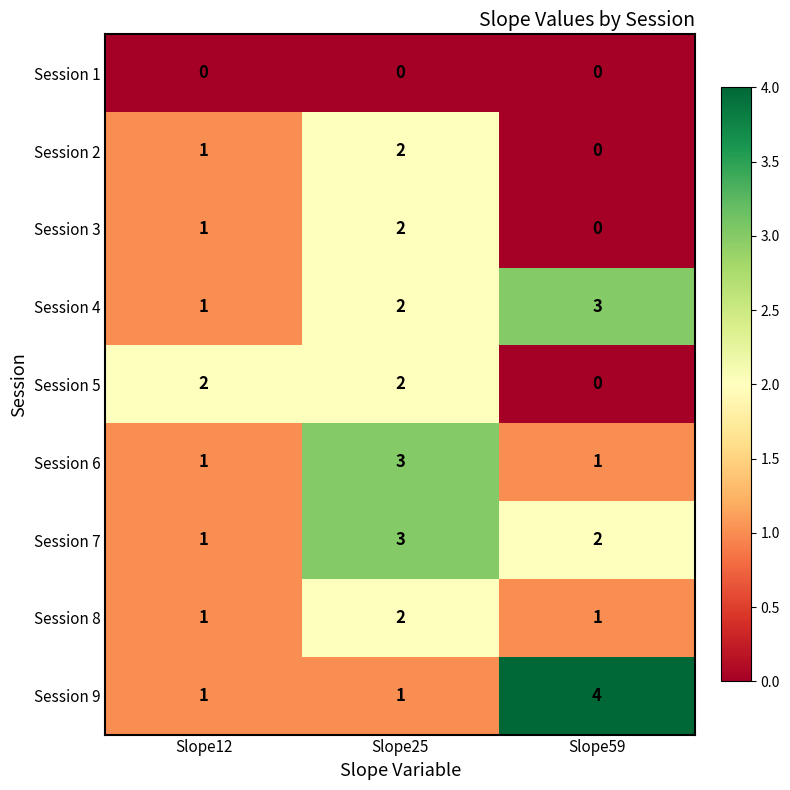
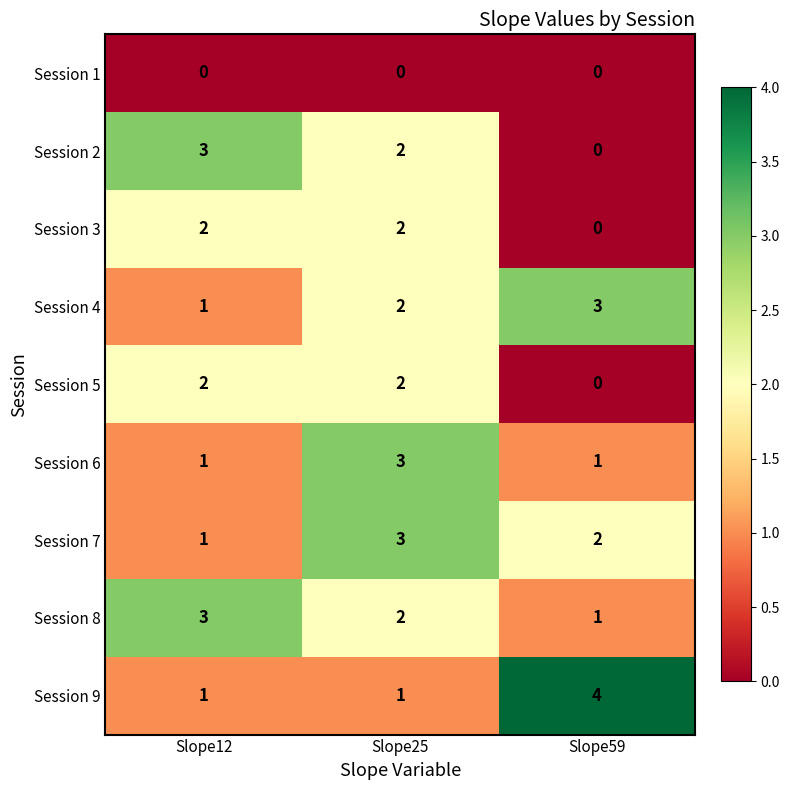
Session 2, Slope12: 1 -> 3
Session 3, Slope12: 1 -> 2
Session 8, Slope12: 1 -> 3
